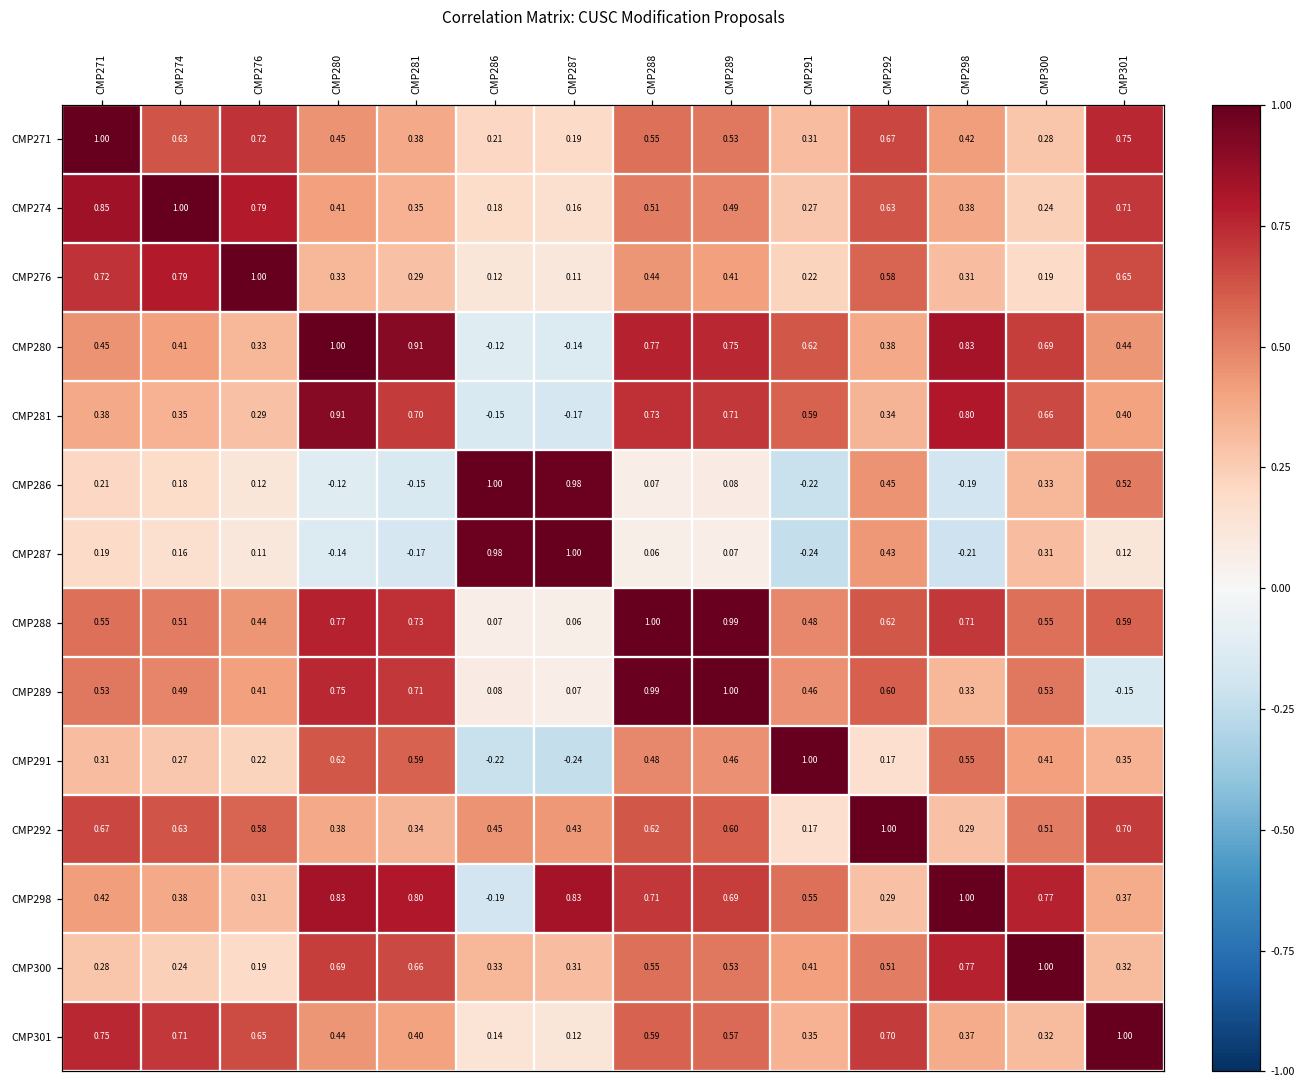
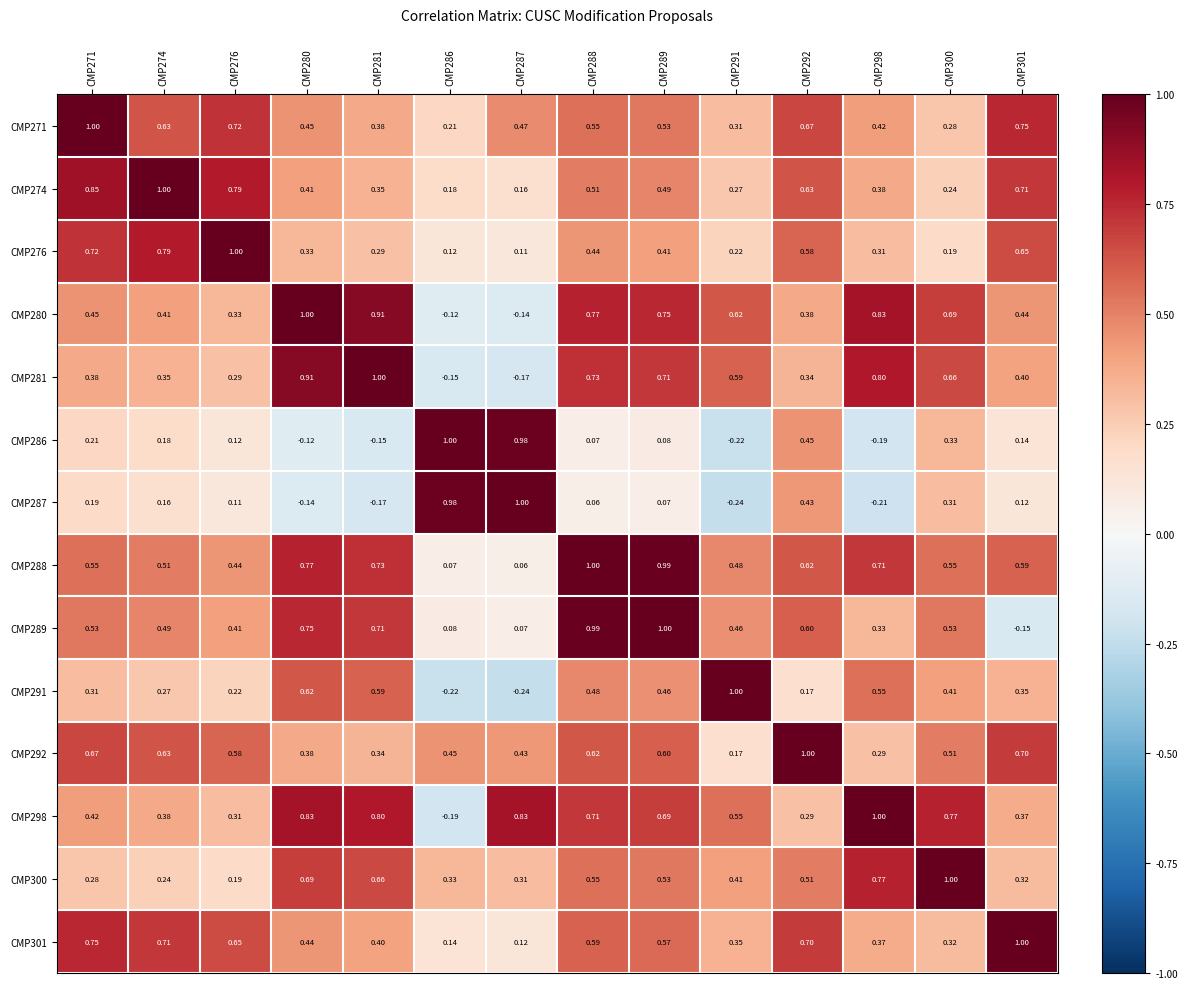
CMP271, CMP287: 0.19 -> 0.47
CMP281, CMP281: 0.70 -> 1.00
CMP286, CMP301: 0.52 -> 0.14
